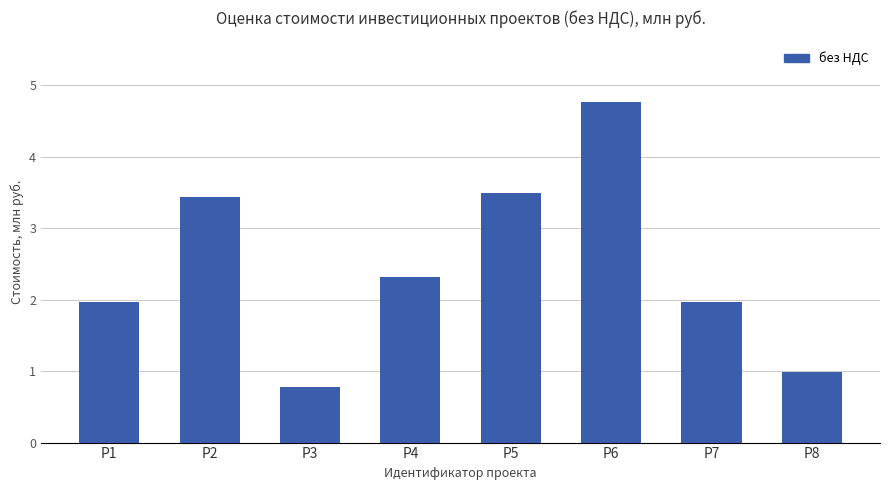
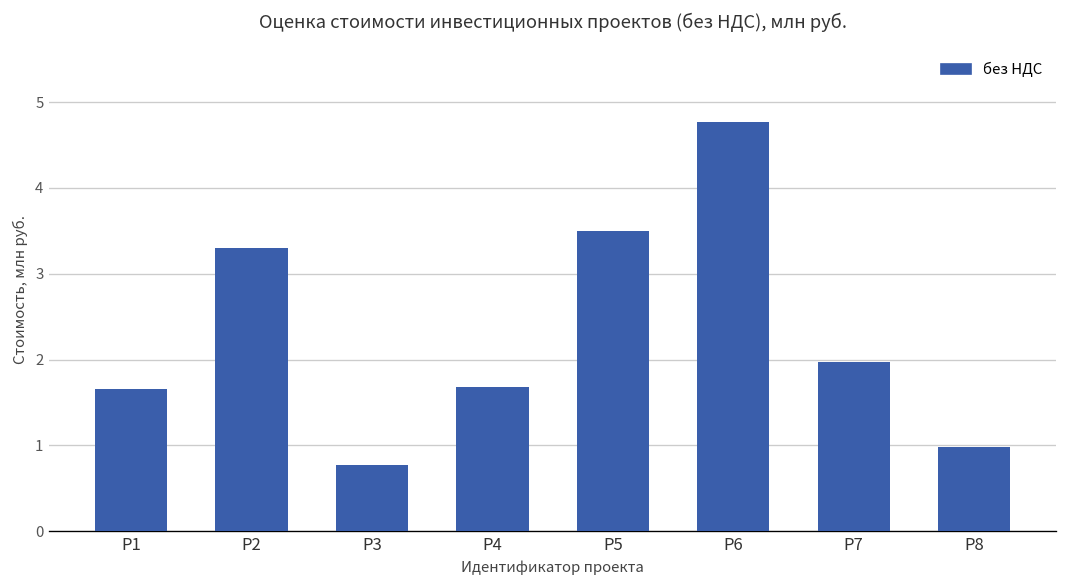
Р1: 2.0 -> 1.7
Р2: 3.4 -> 3.3
Р4: 2.3 -> 1.7
